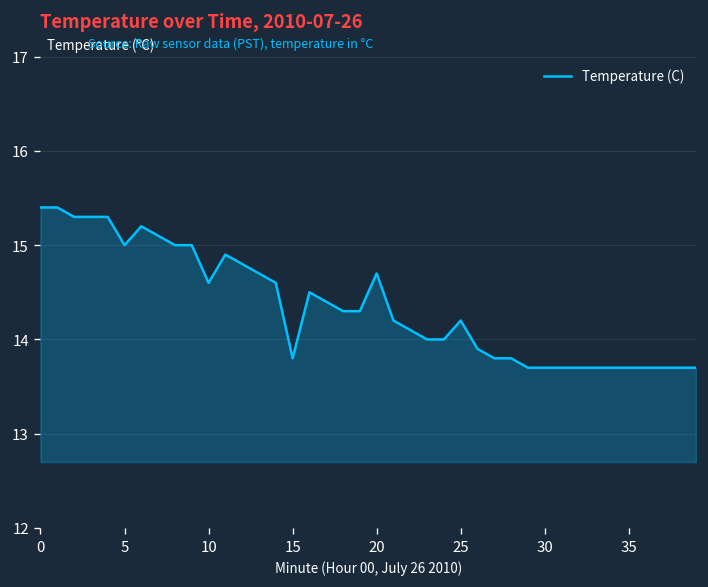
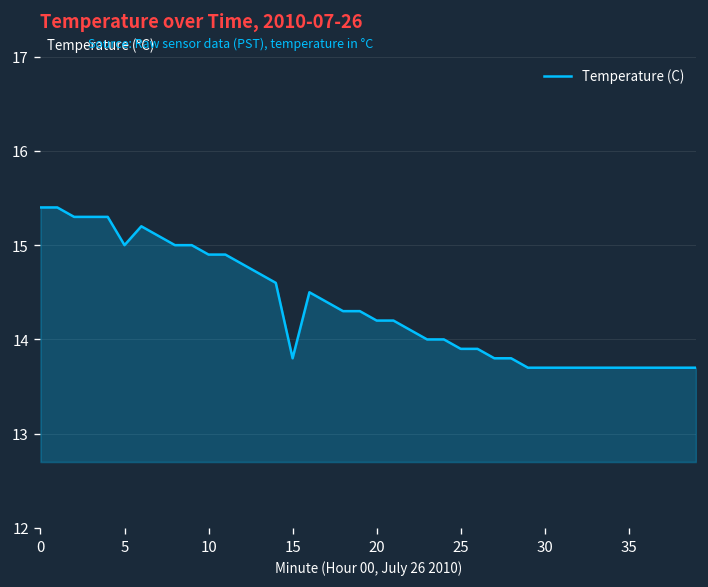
10: 14.6 -> 14.9
20: 14.7 -> 14.2
25: 14.2 -> 13.9
